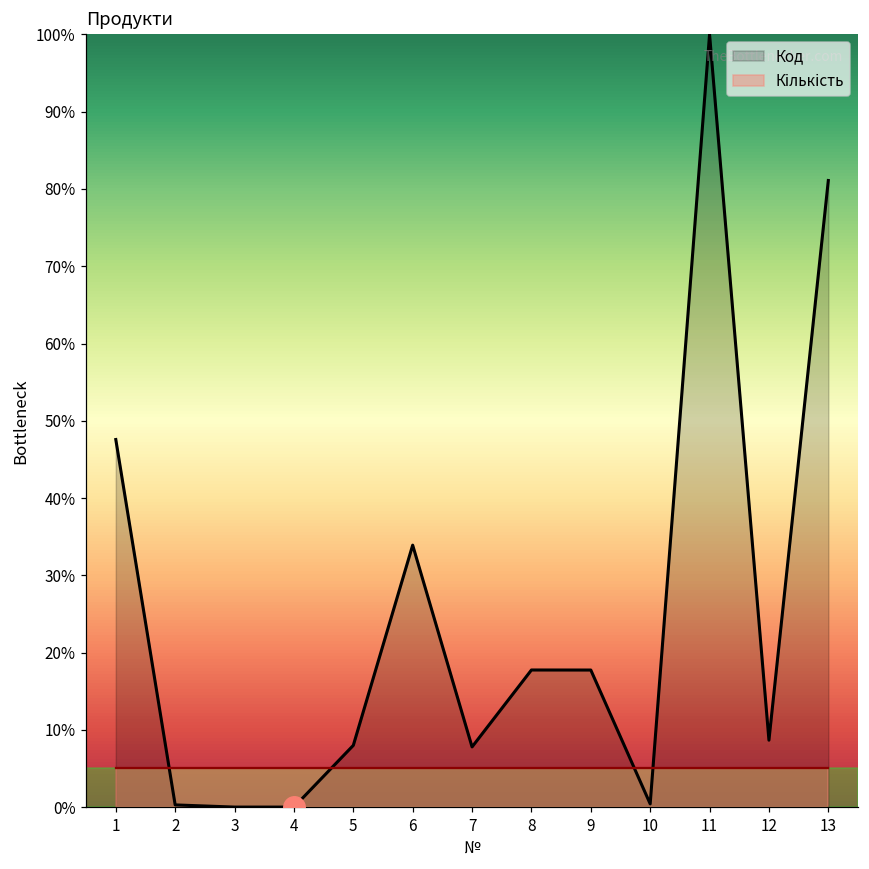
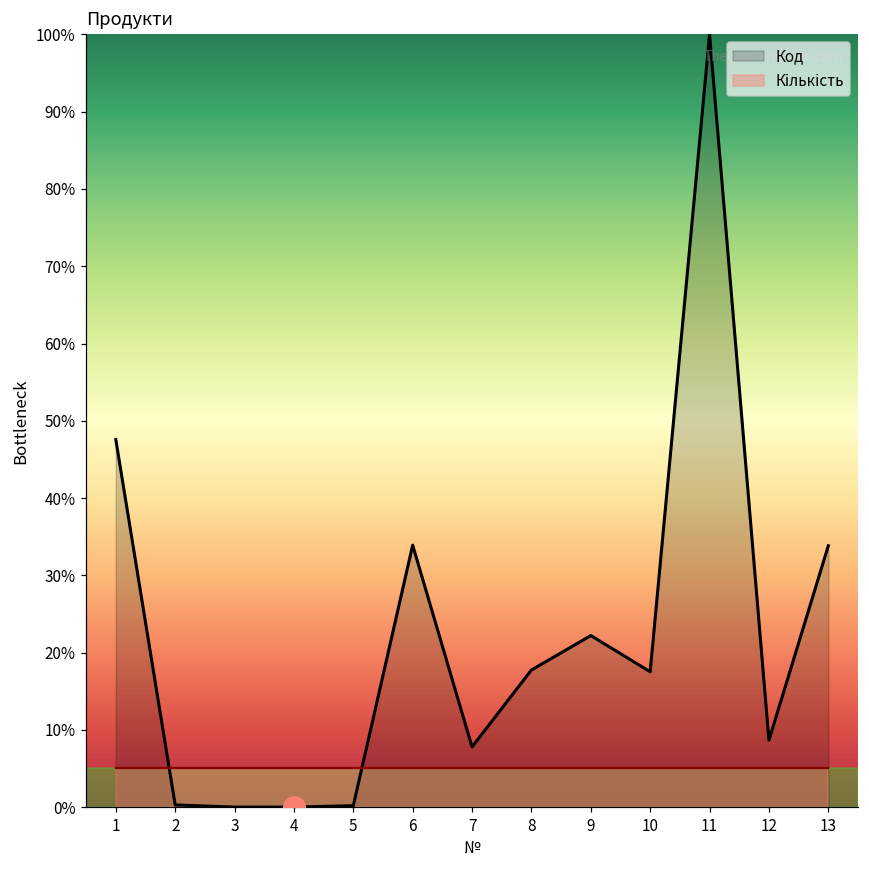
Код, 5: 8% -> 0%
Код, 9: 18% -> 22%
Код, 10: 0% -> 18%
Код, 13: 81% -> 34%
